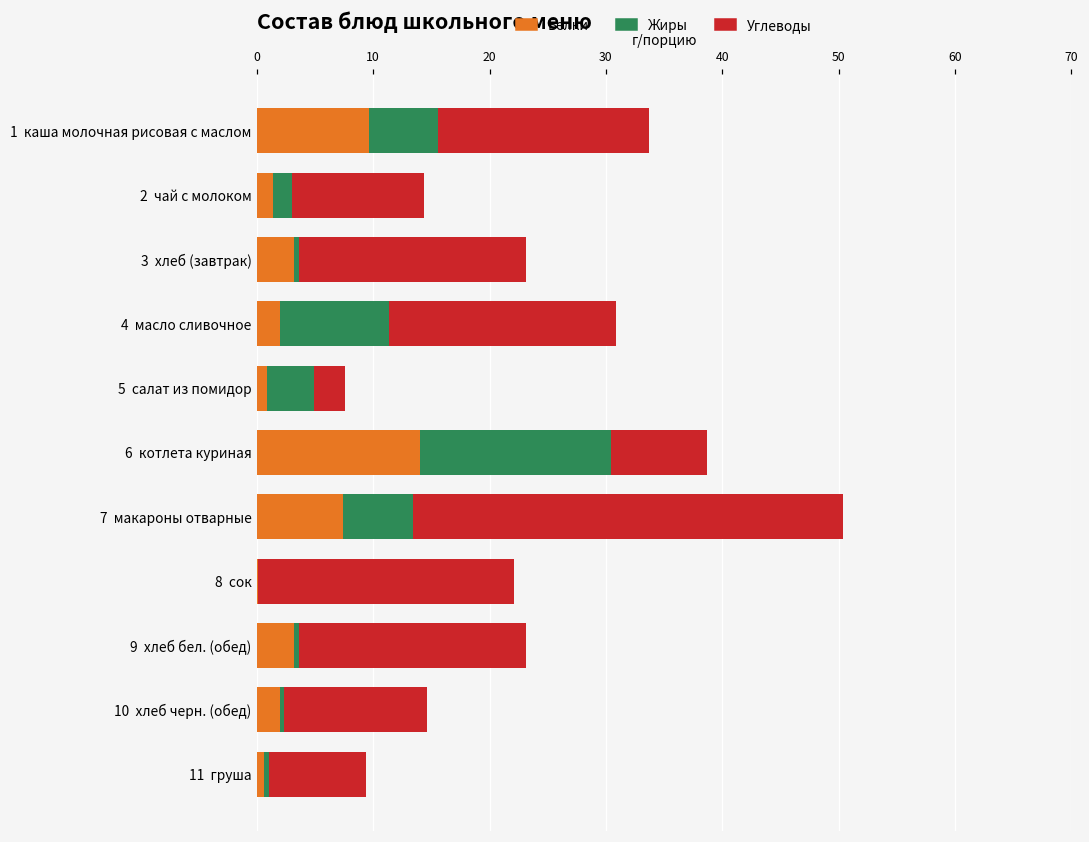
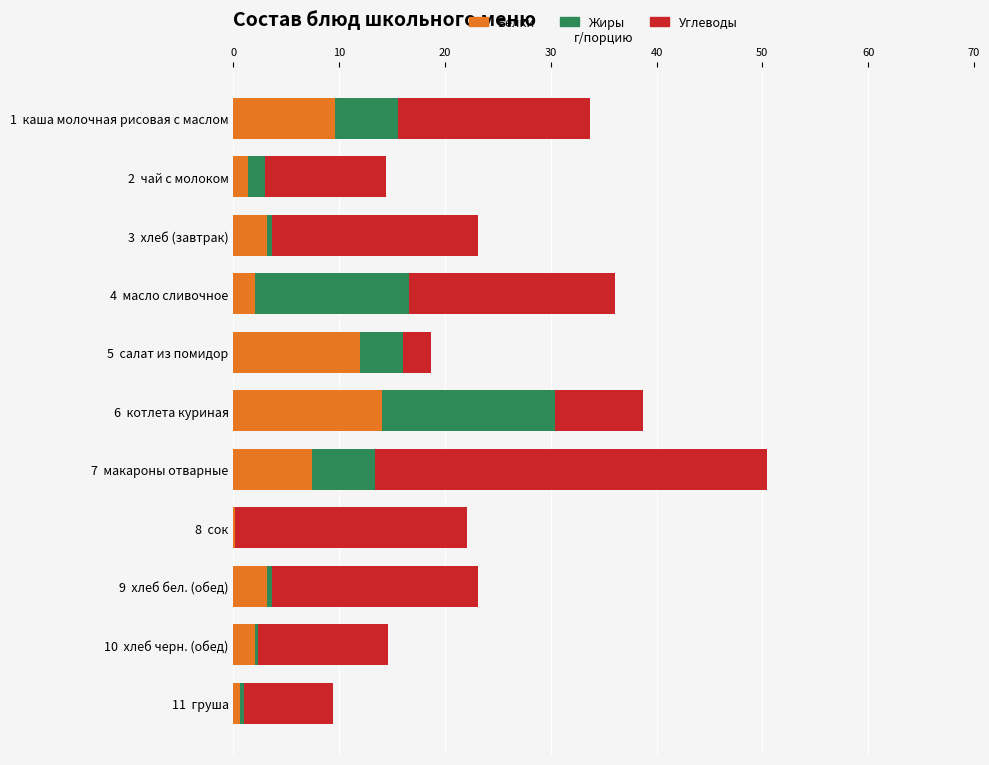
Жиры, 4 масло сливочное: 9.4 -> 14.6
Белки, 5 салат из помидор: 0.9 -> 12.0
